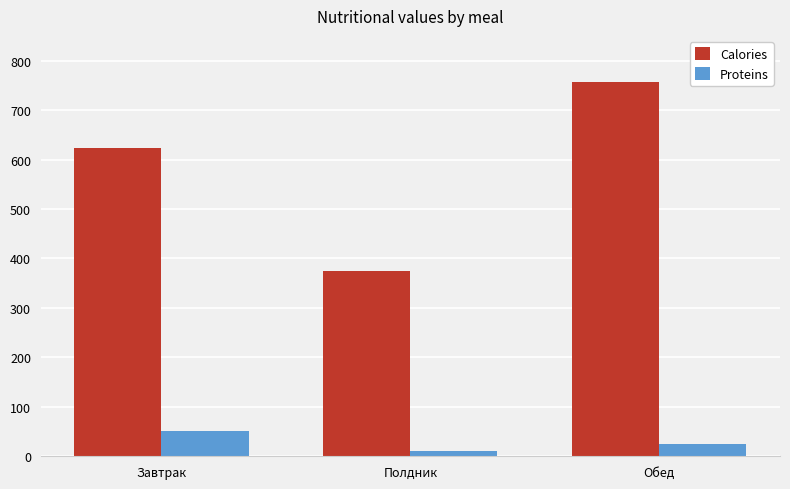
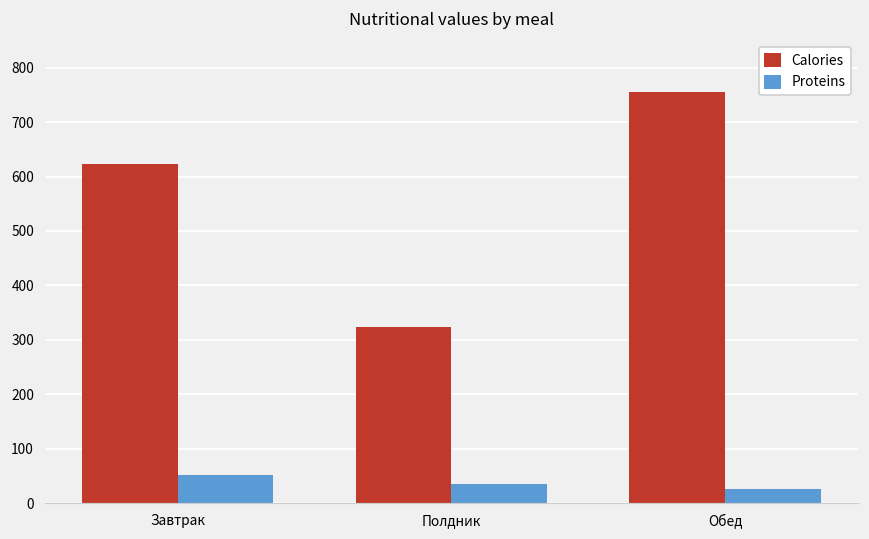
Calories, Полдник: 380 -> 320
Proteins, Полдник: 10 -> 40
